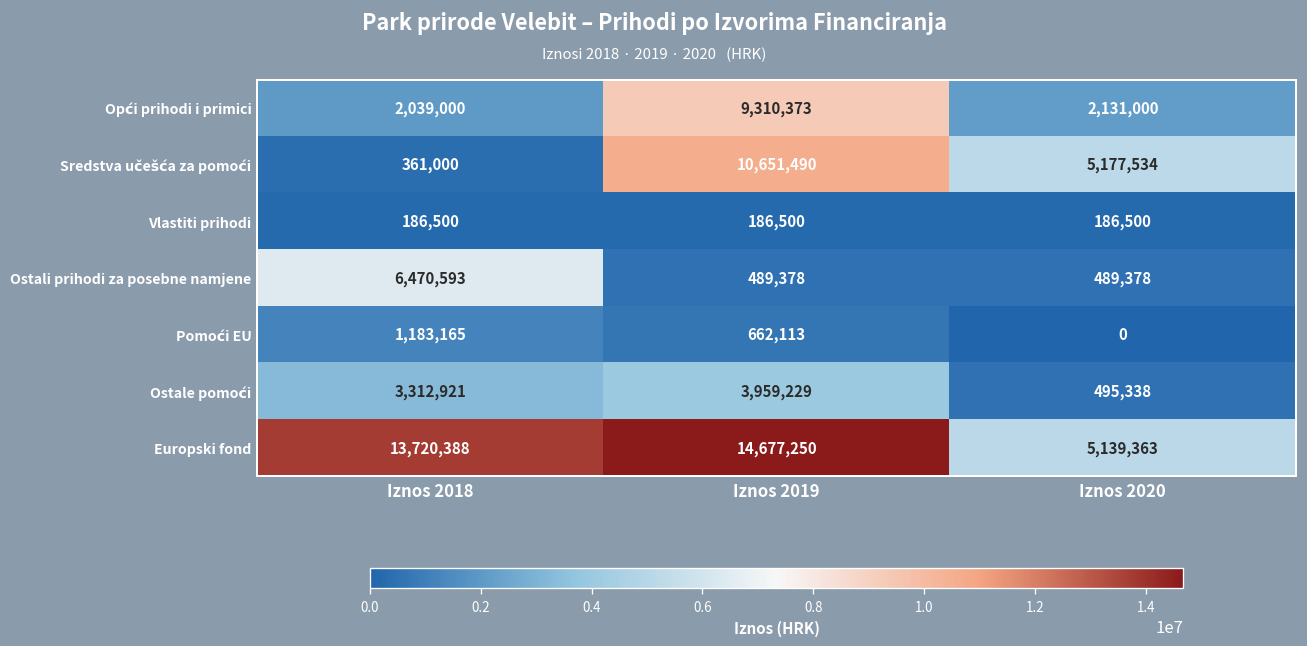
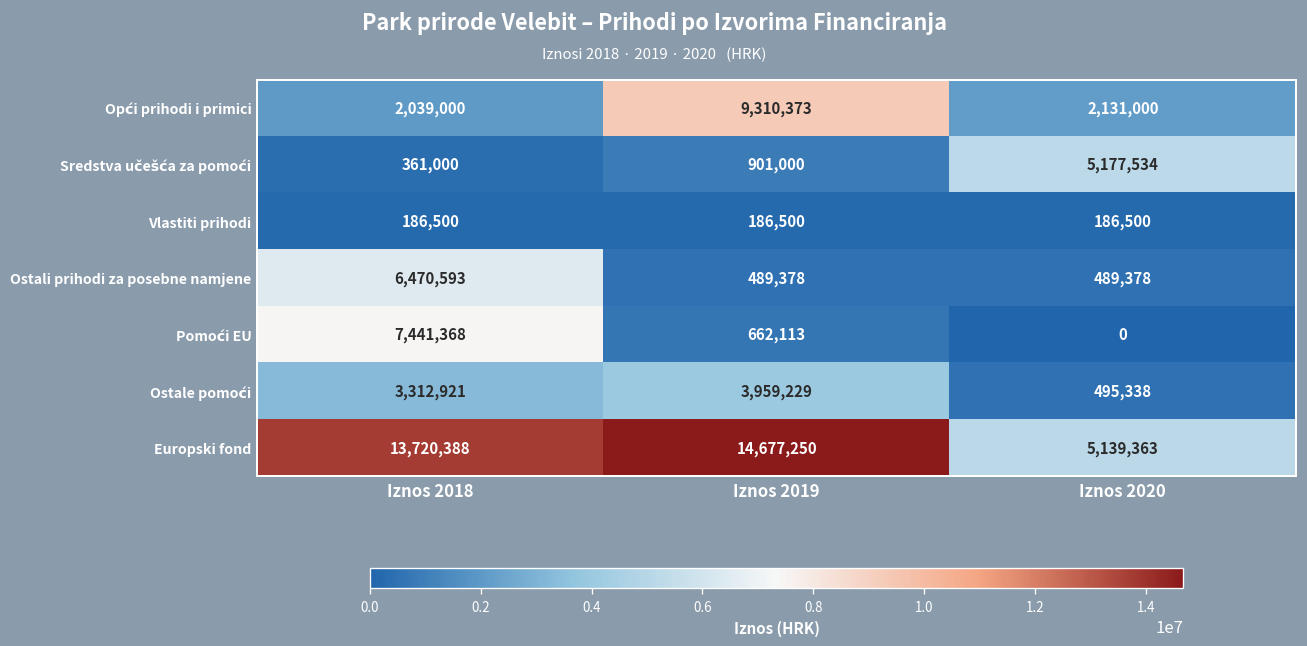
Sredstva učešća za pomoći, Iznos 2019: 10,651,490 -> 901,000
Pomoći EU, Iznos 2018: 1,183,165 -> 7,441,368
